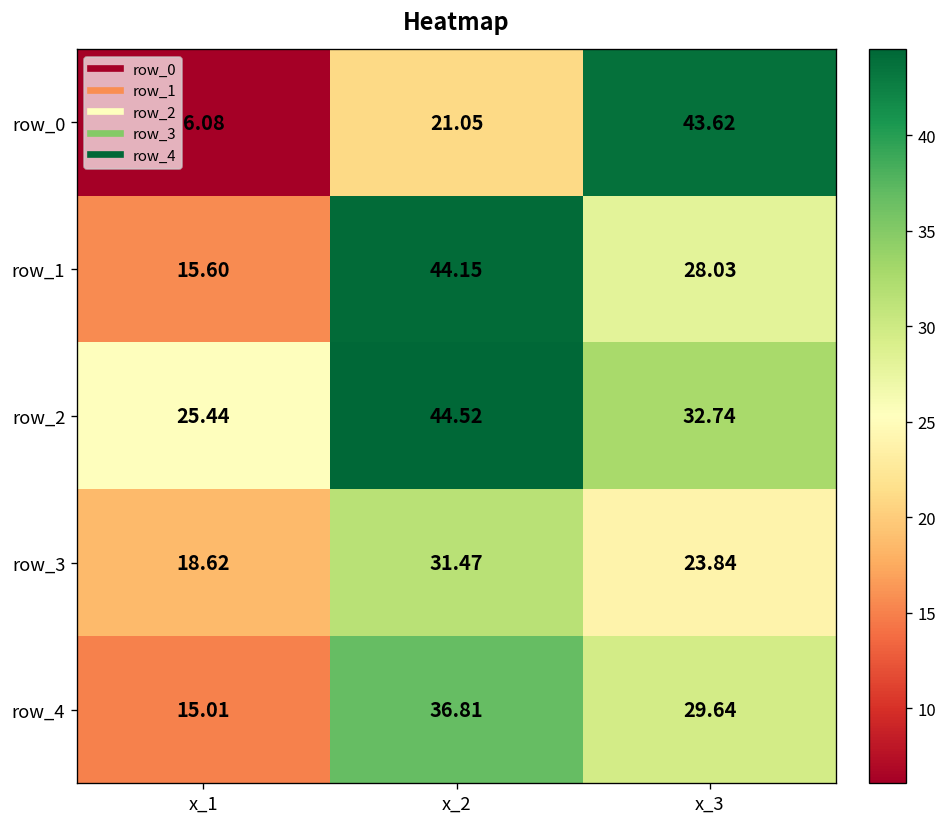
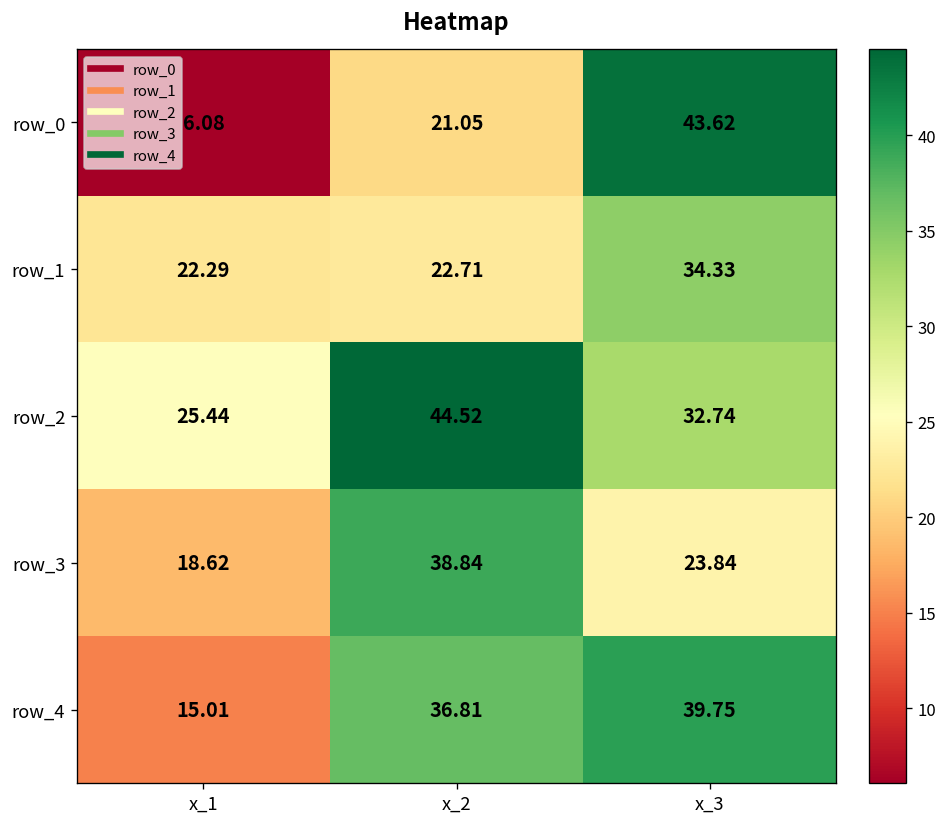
row_1, x_1: 15.60 -> 22.29
row_1, x_2: 44.15 -> 22.71
row_1, x_3: 28.03 -> 34.33
row_3, x_2: 31.47 -> 38.84
row_4, x_3: 29.64 -> 39.75
